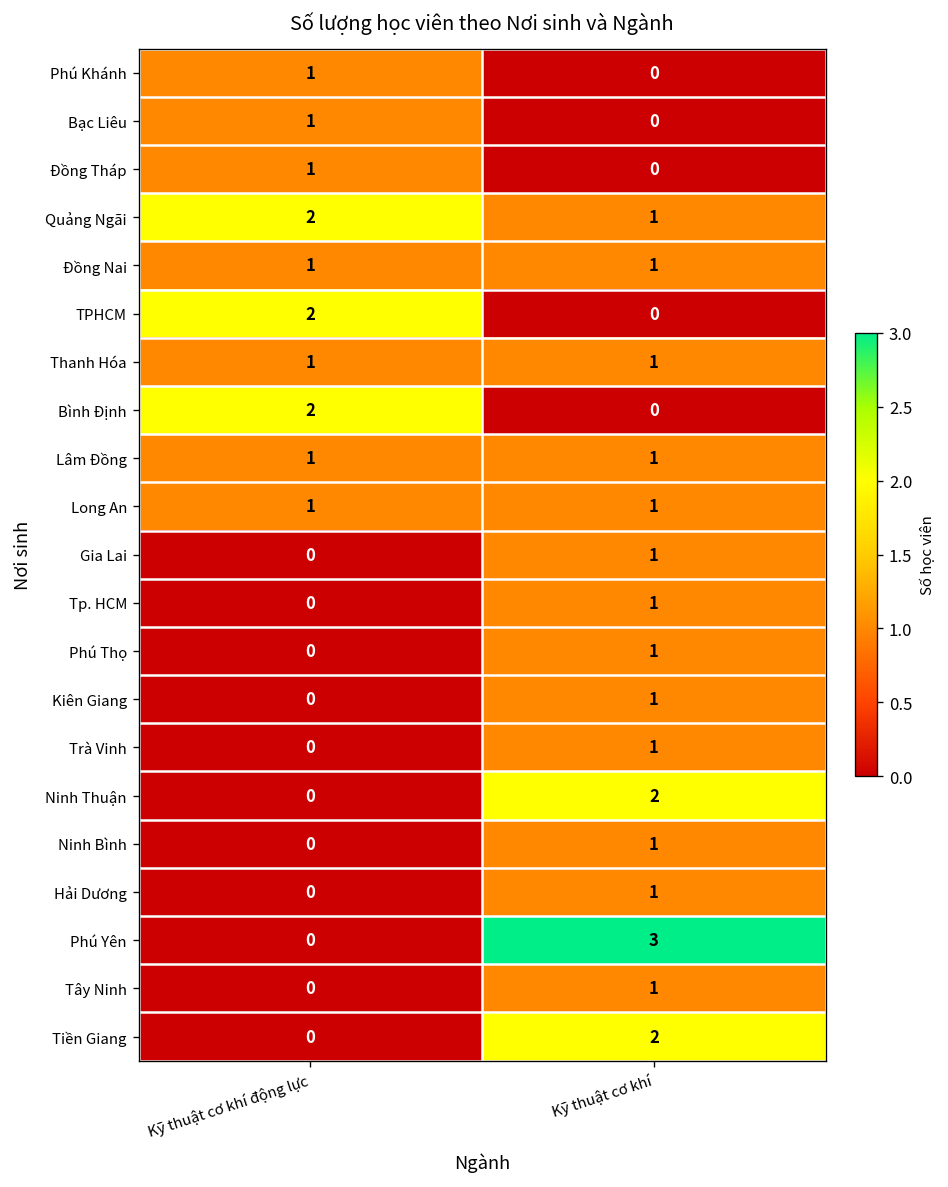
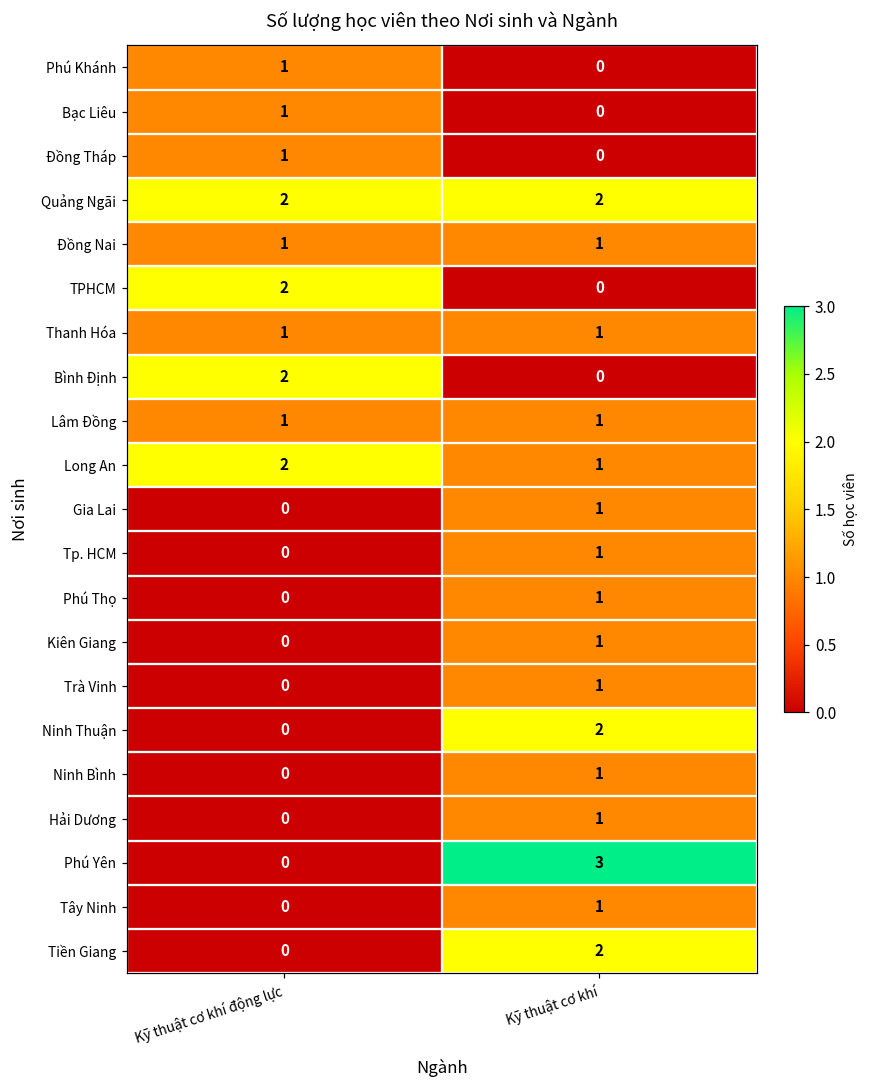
Quảng Ngãi, Kỹ thuật cơ khí: 1 -> 2
Long An, Kỹ thuật cơ khí động lực: 1 -> 2
